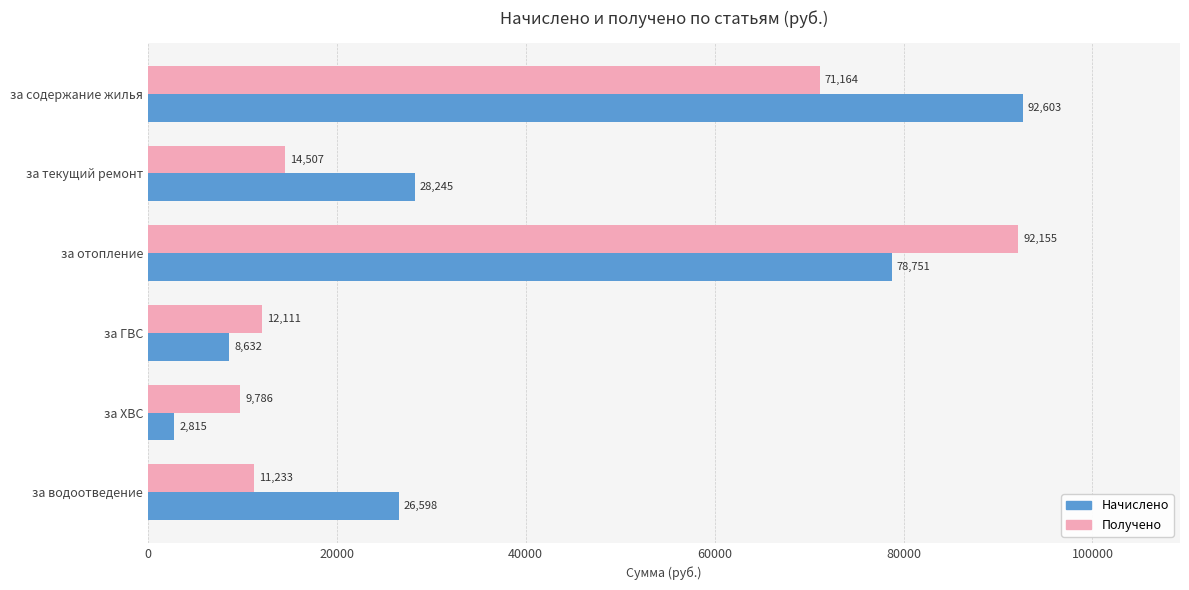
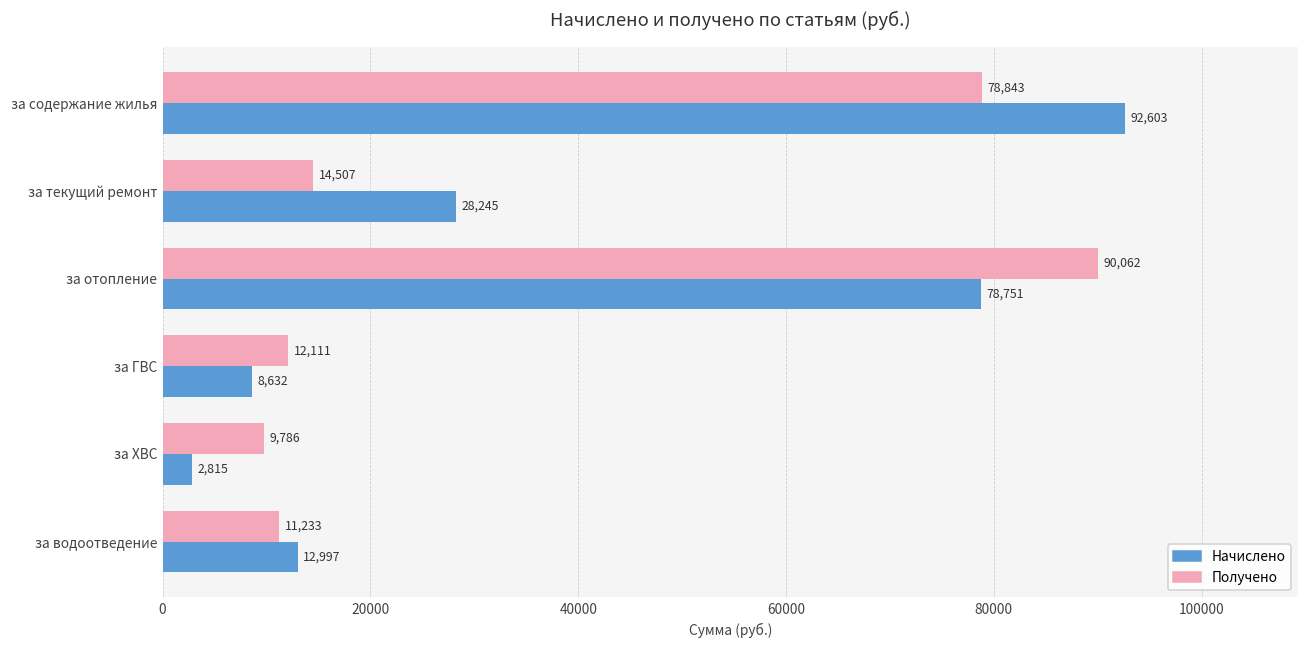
Получено, за содержание жилья: 71,164 -> 78,843
Получено, за отопление: 92,155 -> 90,062
Начислено, за водоотведение: 26,598 -> 12,997
